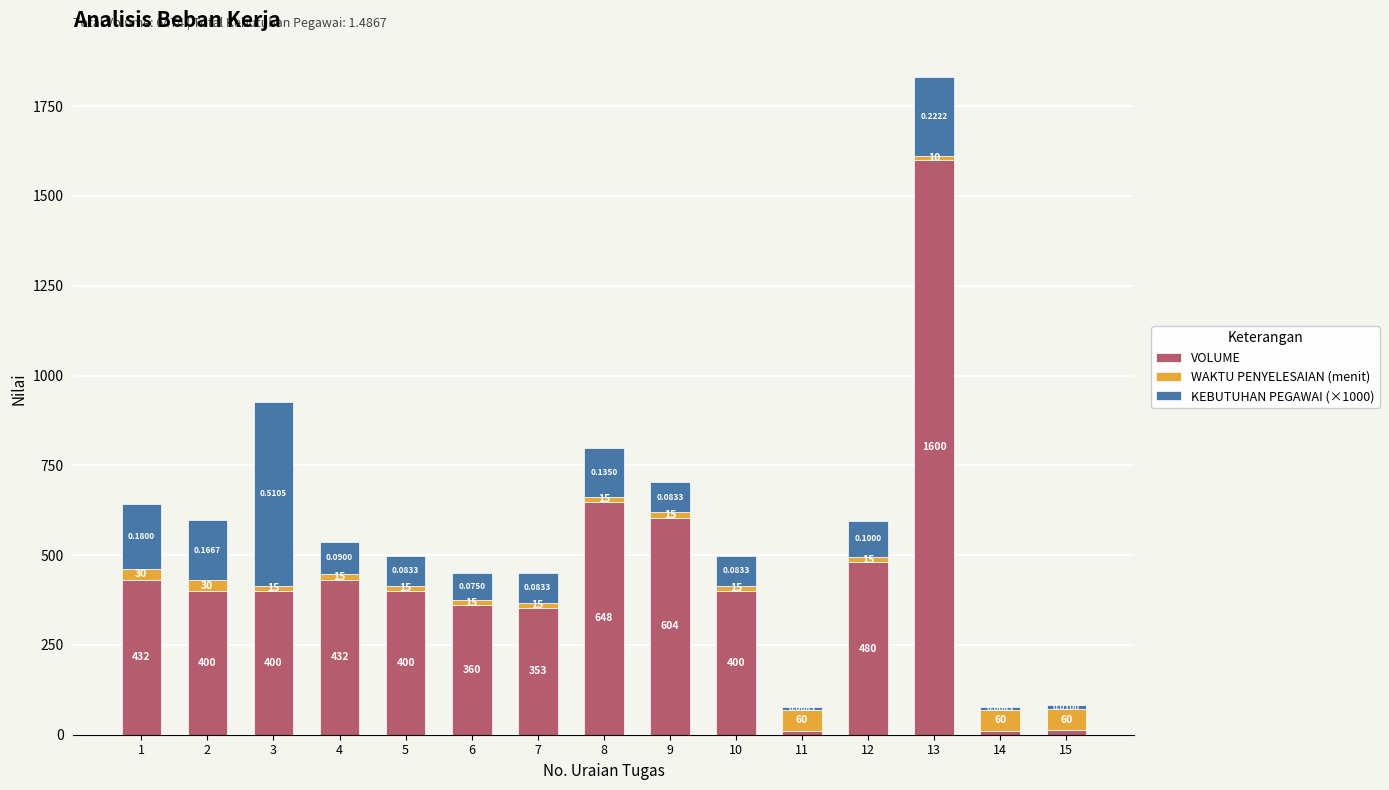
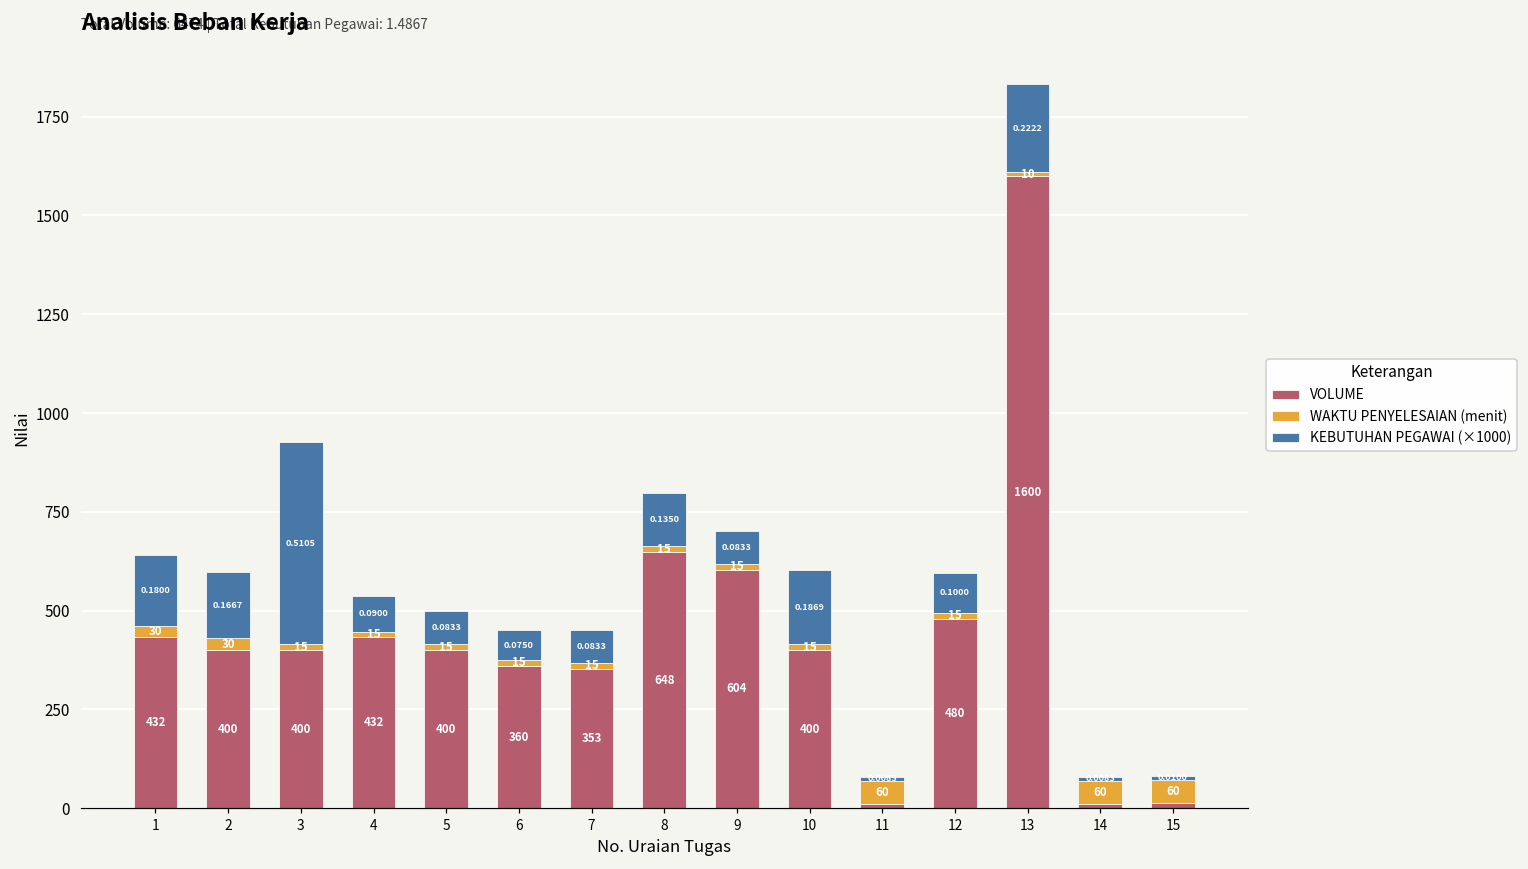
KEBUTUHAN PEGAWAI (×1000), 10: 0.0833 -> 0.1869
